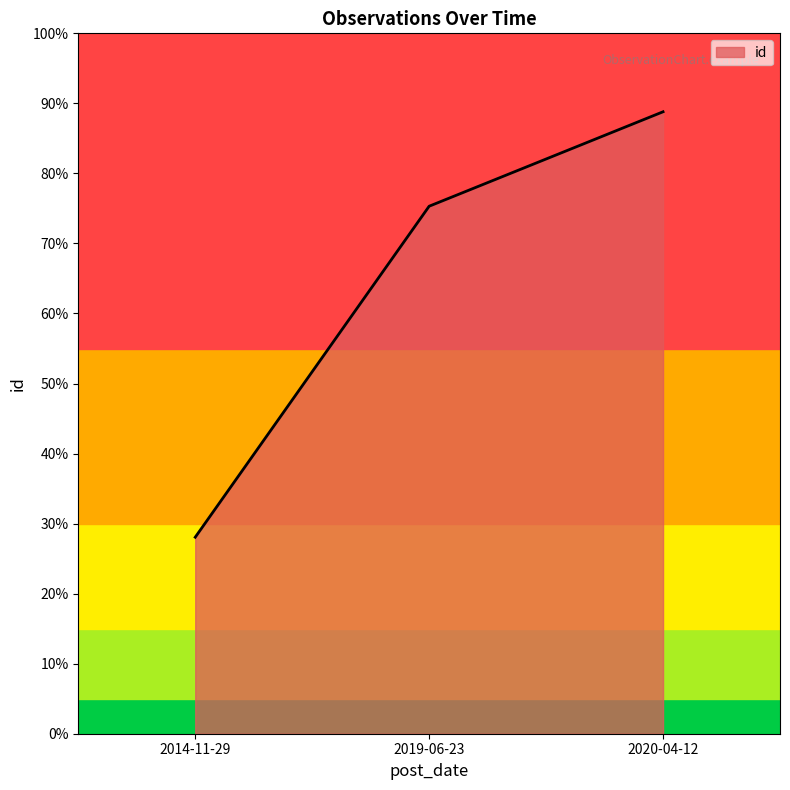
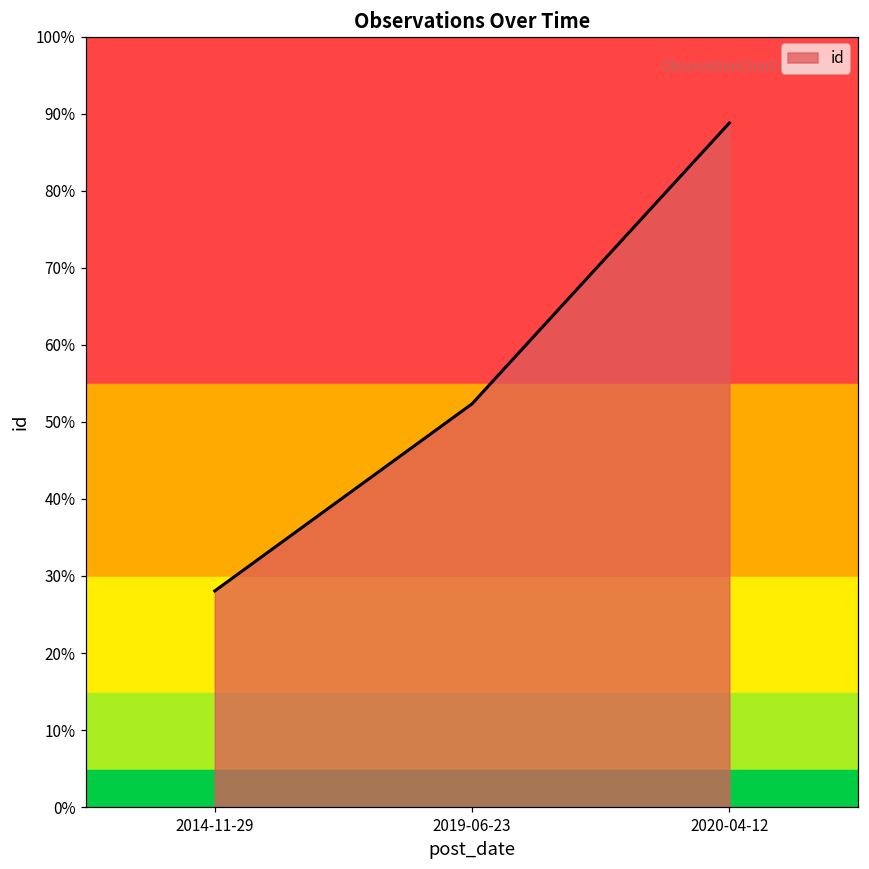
2019-06-23: 75% -> 52%
